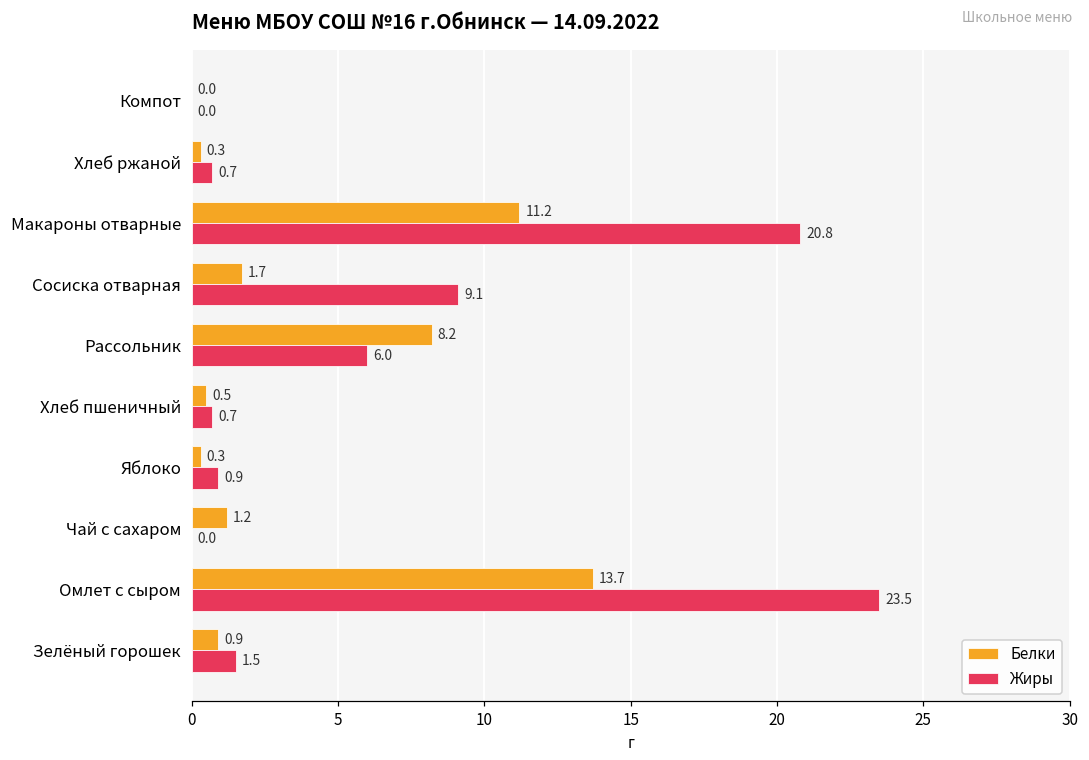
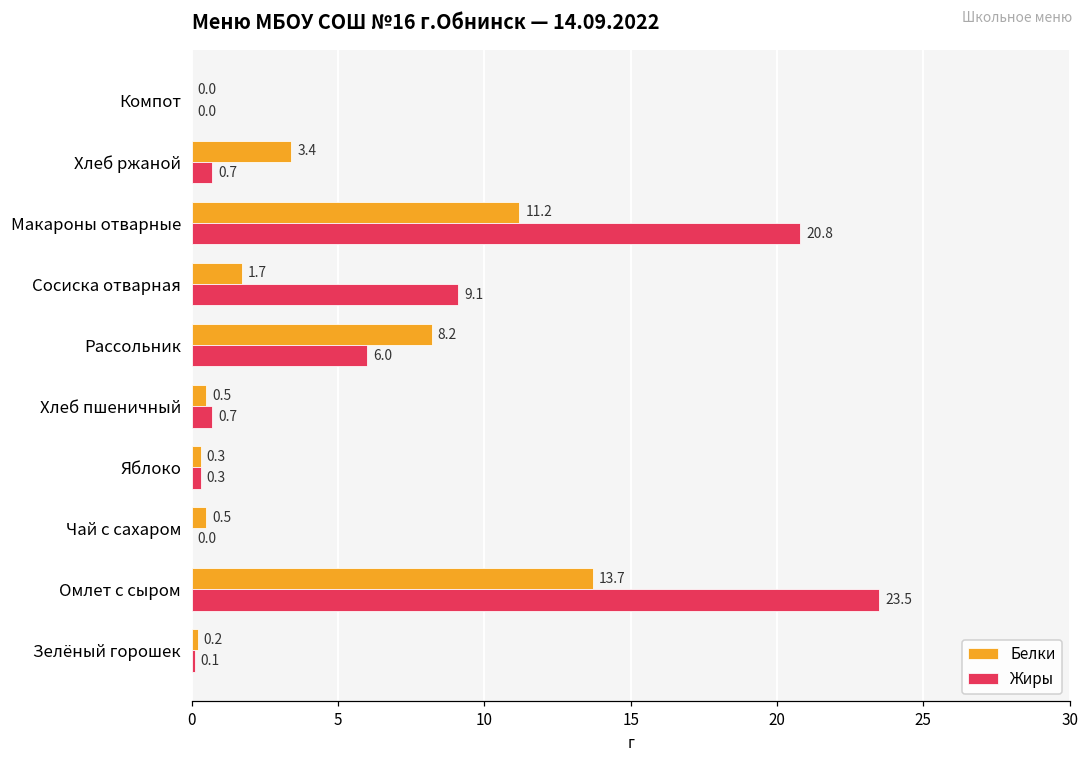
Белки, Хлеб ржаной: 0.3 -> 3.4
Жиры, Яблоко: 0.9 -> 0.3
Белки, Чай с сахаром: 1.2 -> 0.5
Белки, Зелёный горошек: 0.9 -> 0.2
Жиры, Зелёный горошек: 1.5 -> 0.1
